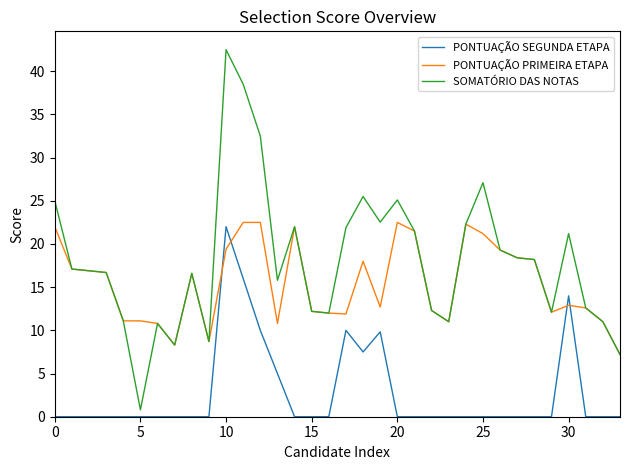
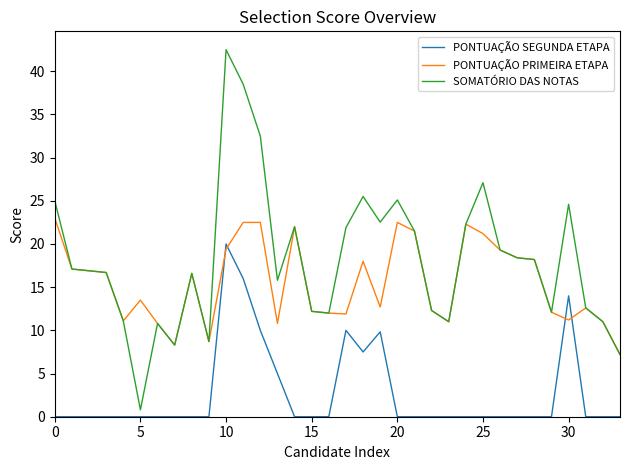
PONTUAÇÃO PRIMEIRA ETAPA, 0: 22 -> 23
PONTUAÇÃO PRIMEIRA ETAPA, 5: 11 -> 14
PONTUAÇÃO SEGUNDA ETAPA, 10: 22 -> 20
PONTUAÇÃO PRIMEIRA ETAPA, 30: 13 -> 11
SOMATÓRIO DAS NOTAS, 30: 21 -> 25
